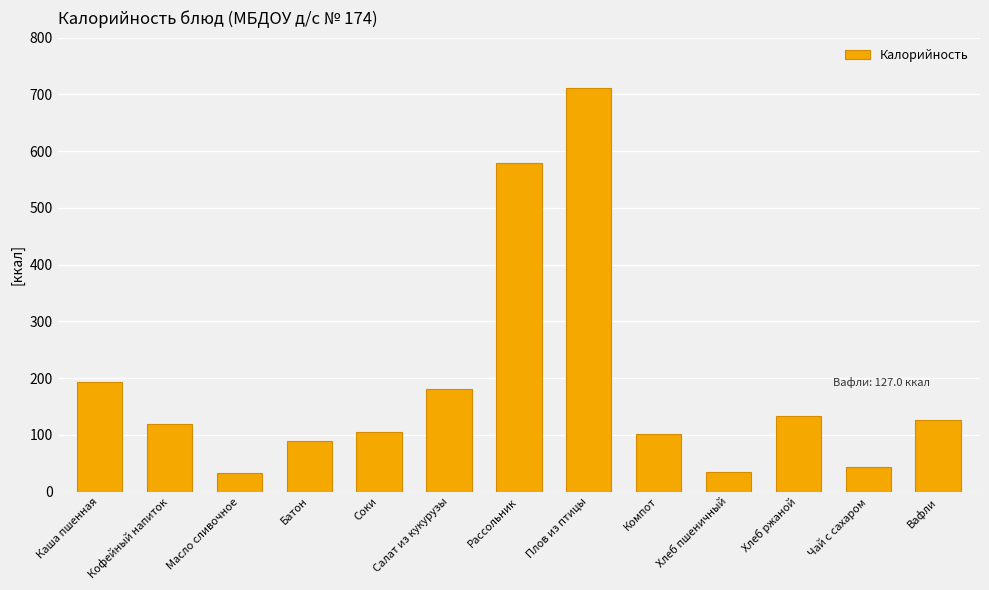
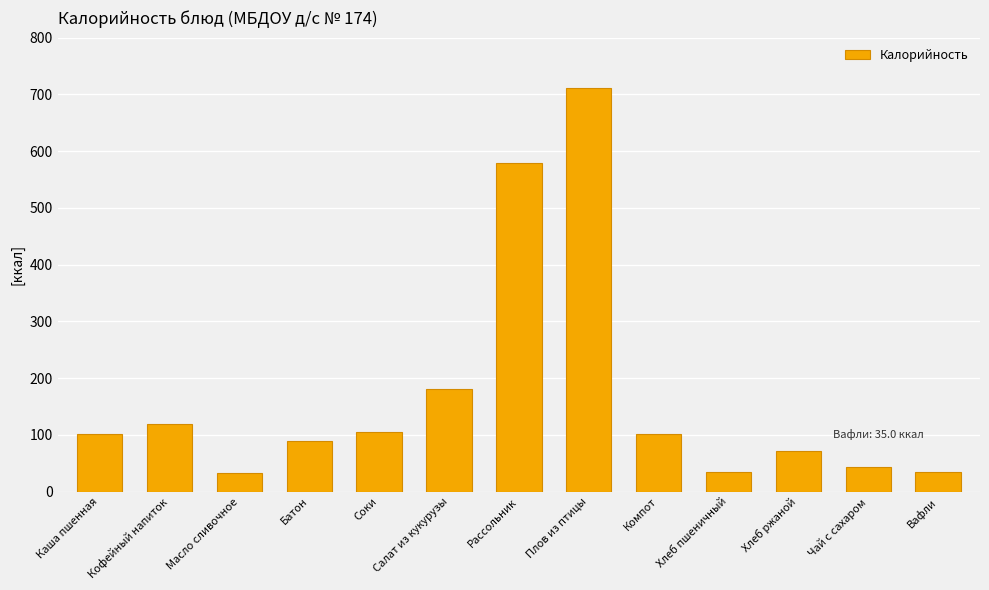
Каша пшенная: 190 -> 100
Хлеб ржаной: 130 -> 70
Вафли: 127.0 -> 35.0
